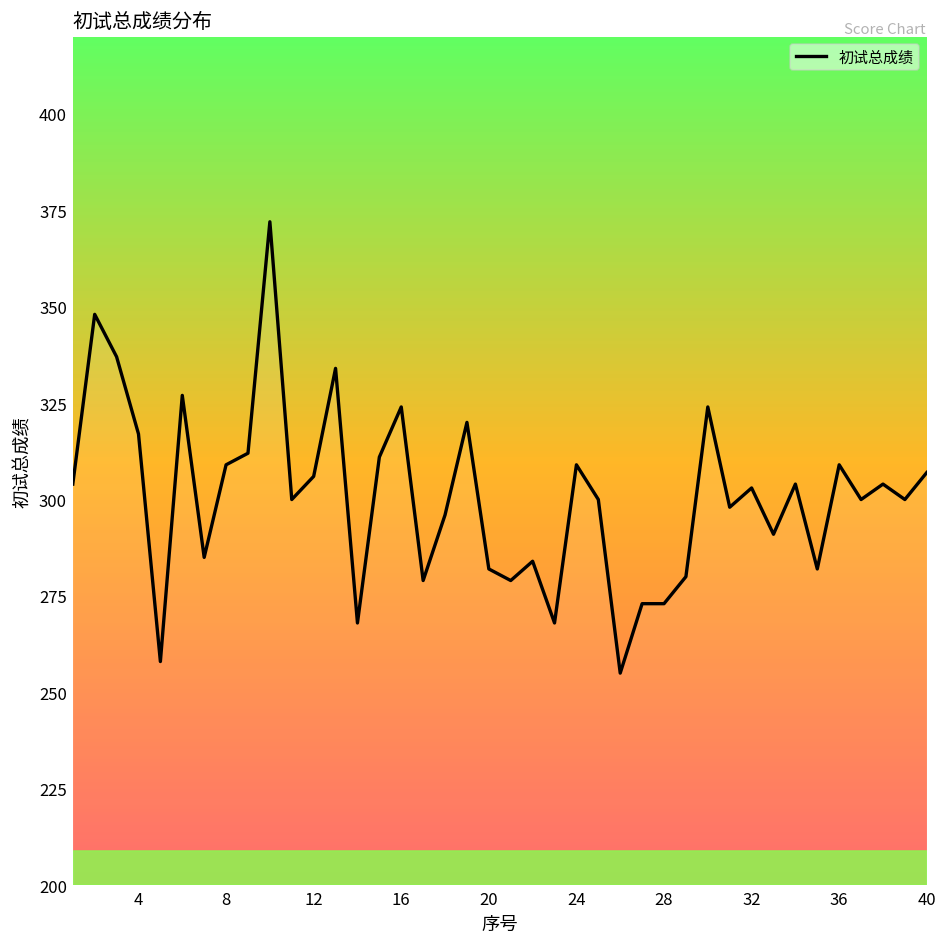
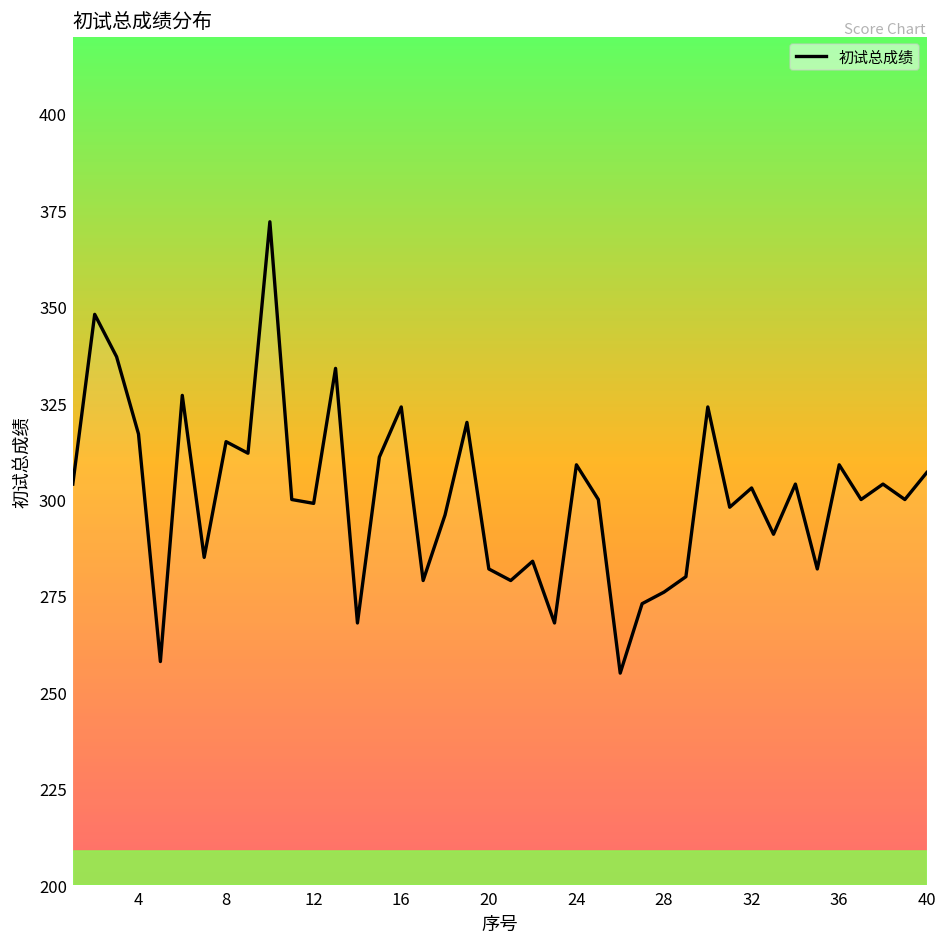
8: 309 -> 315
12: 306 -> 299
28: 273 -> 276
